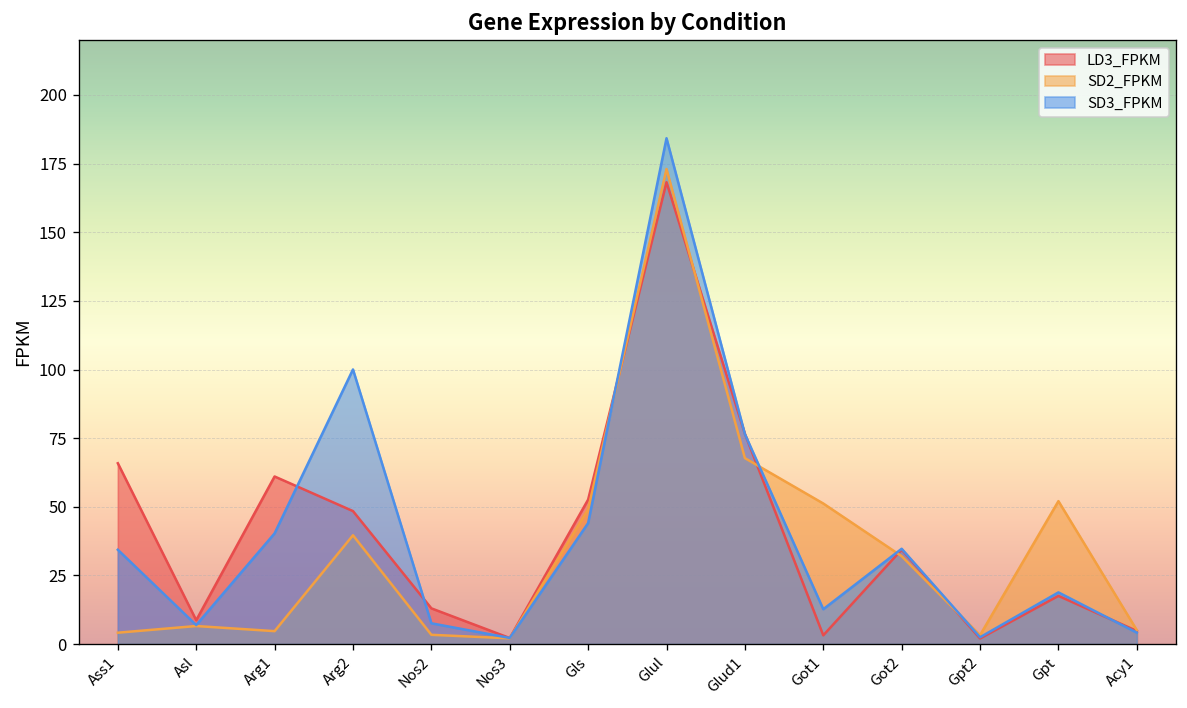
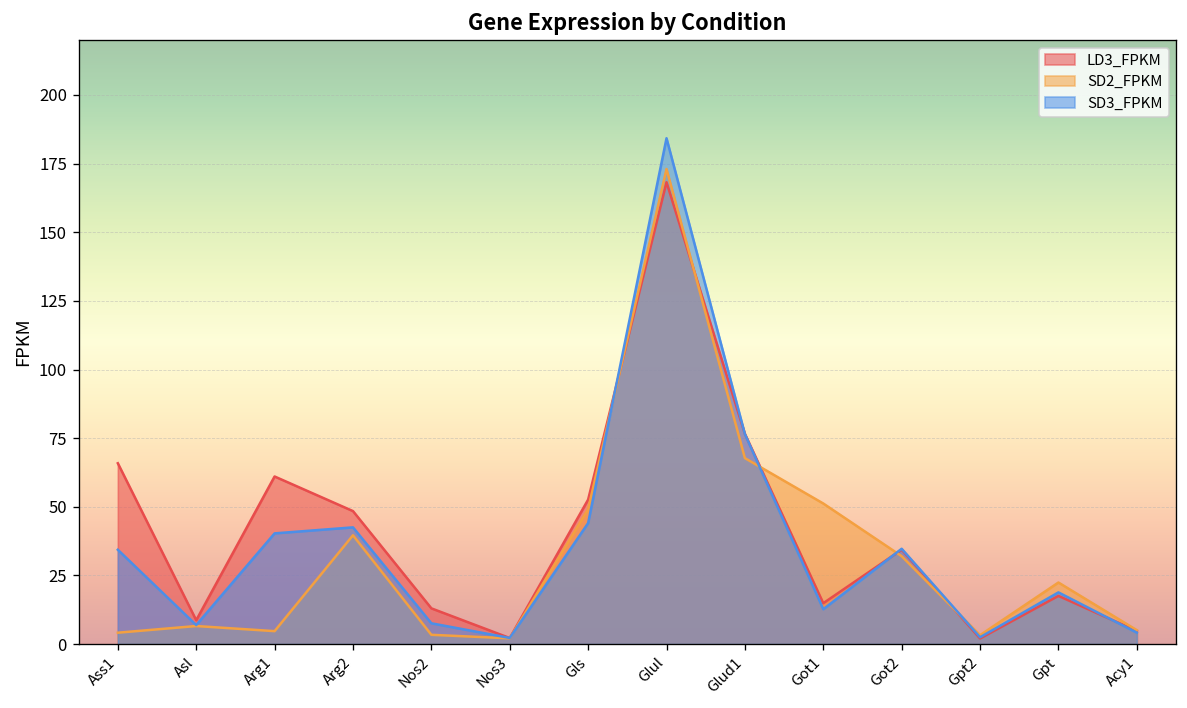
SD3_FPKM, Arg2: 100 -> 43
LD3_FPKM, Got1: 3 -> 15
SD2_FPKM, Gpt: 52 -> 22
